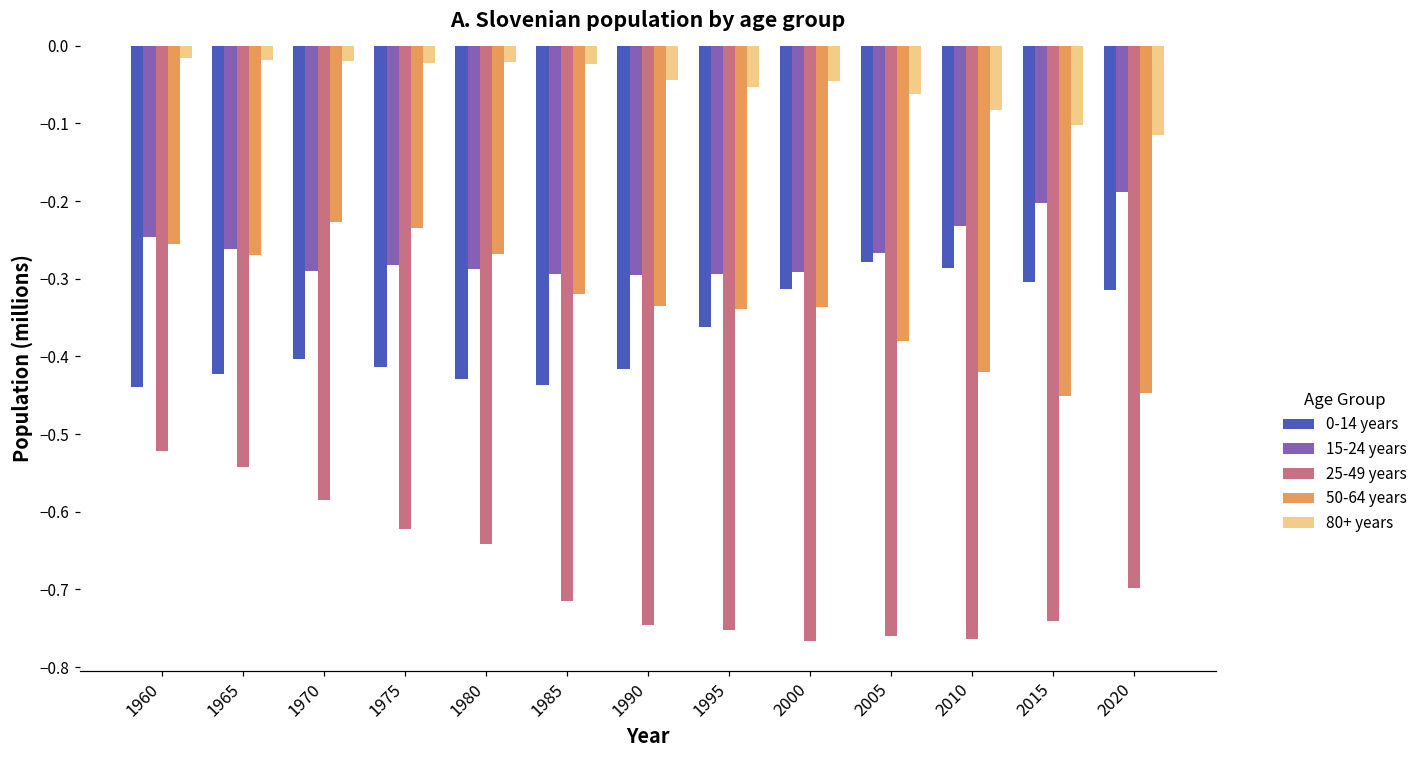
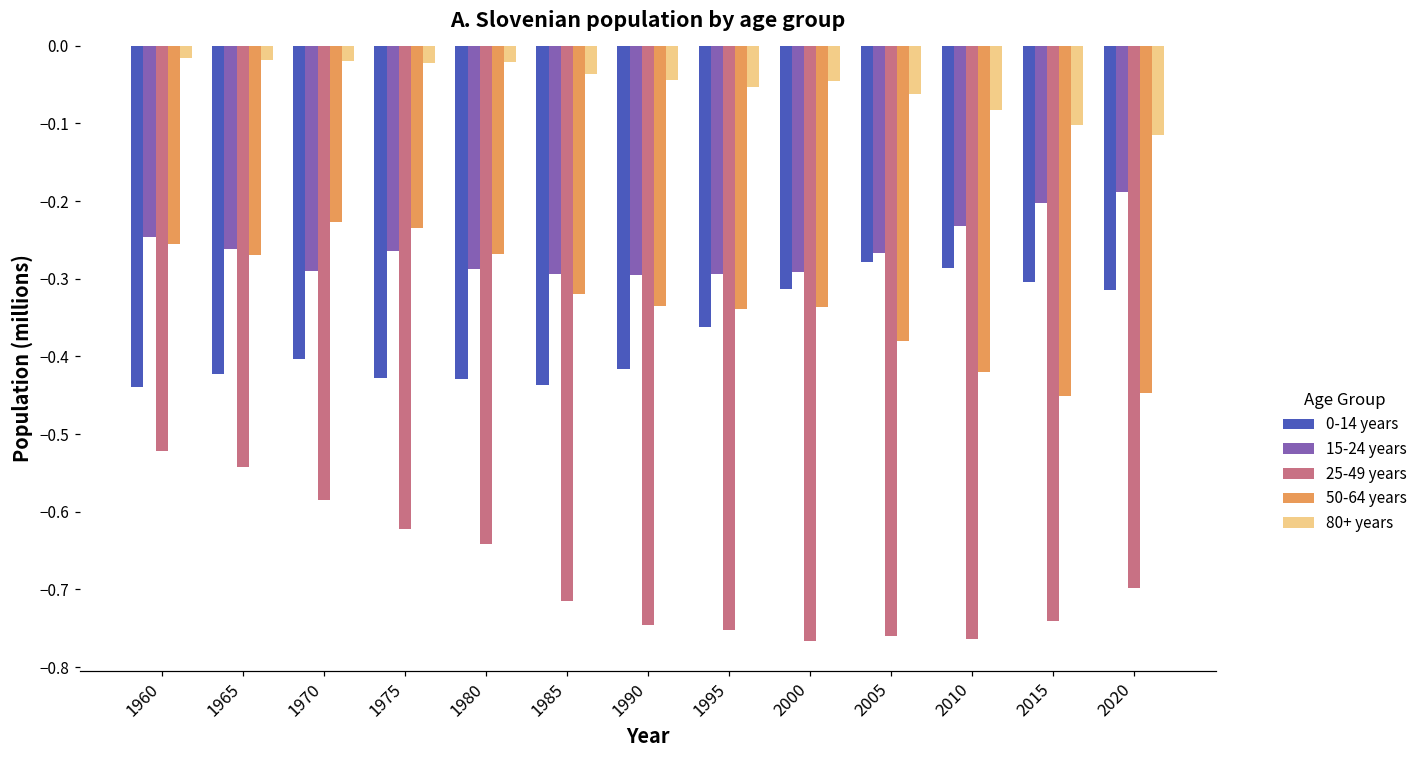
0-14 years, 1975: -0.41 -> -0.43
15-24 years, 1975: -0.28 -> -0.26
80+ years, 1985: -0.02 -> -0.04
